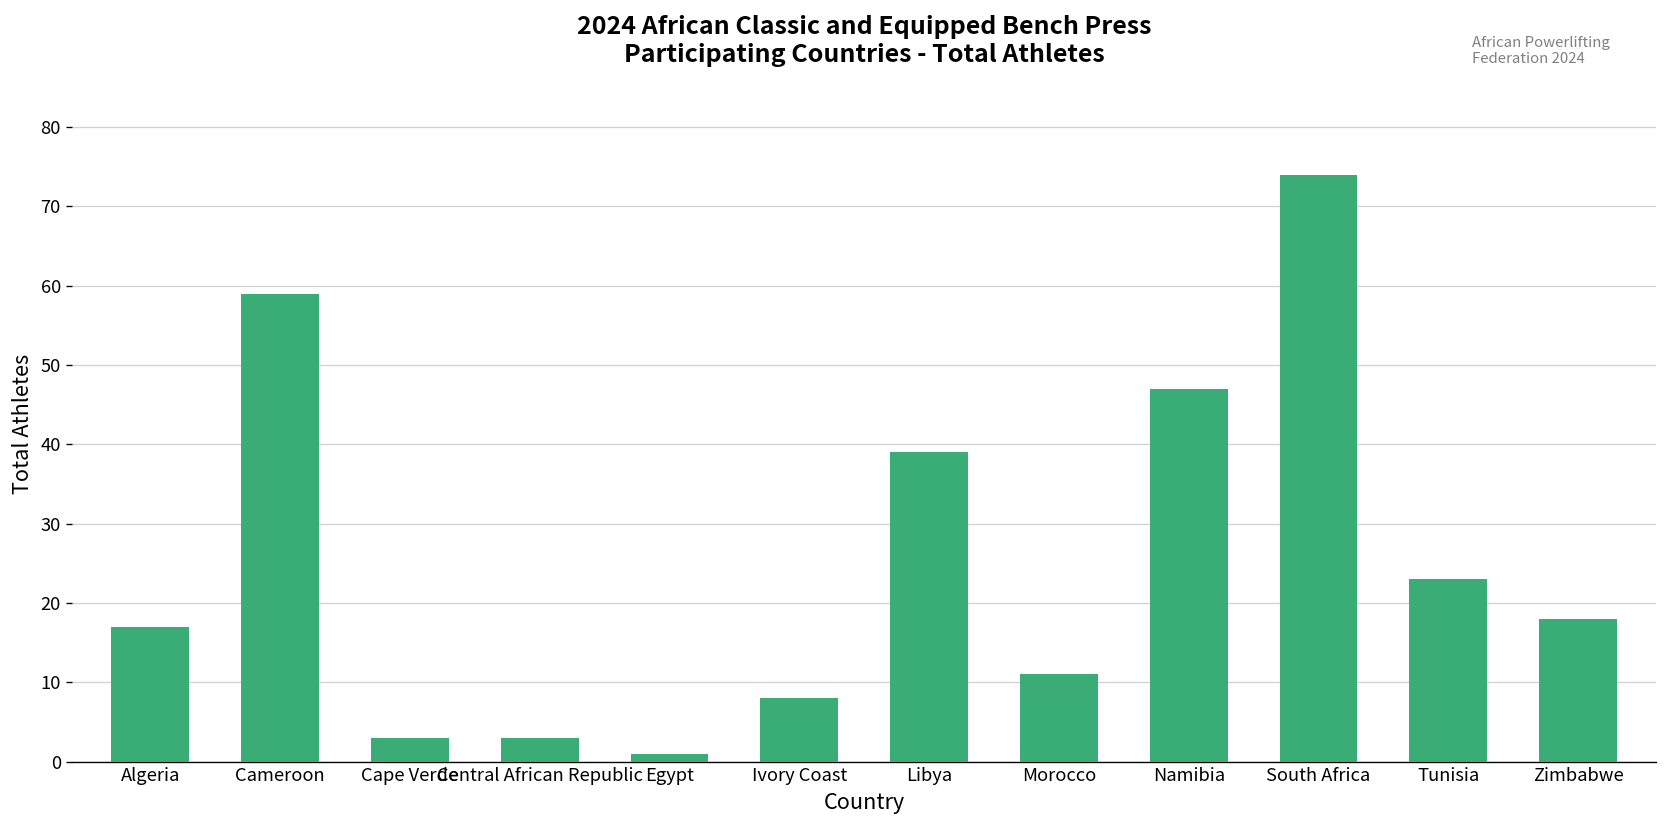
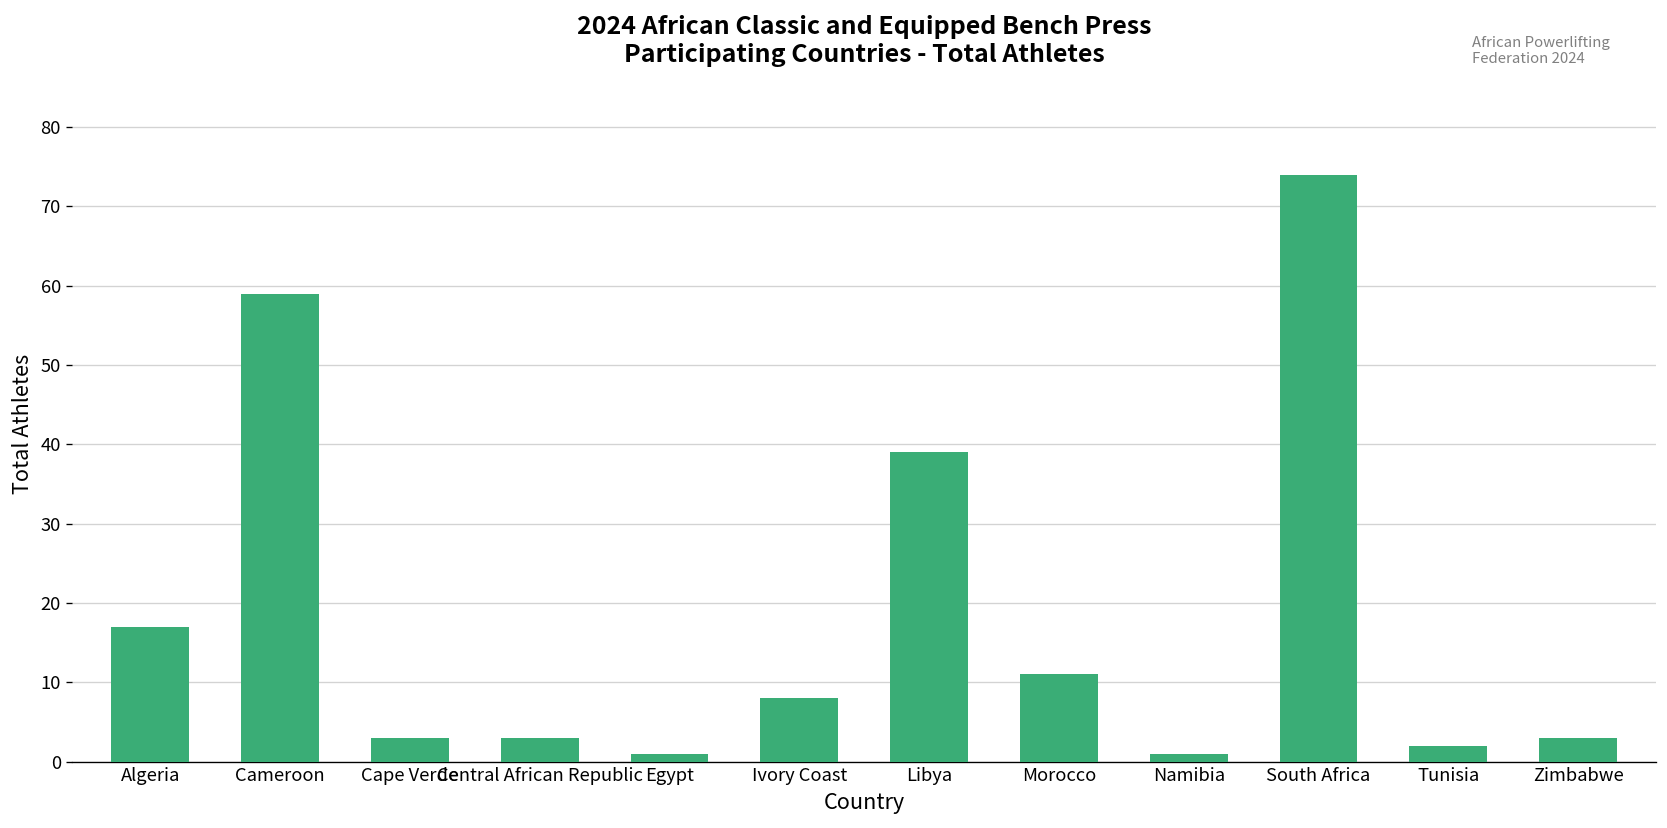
Namibia: 47 -> 1
Tunisia: 23 -> 2
Zimbabwe: 18 -> 3
